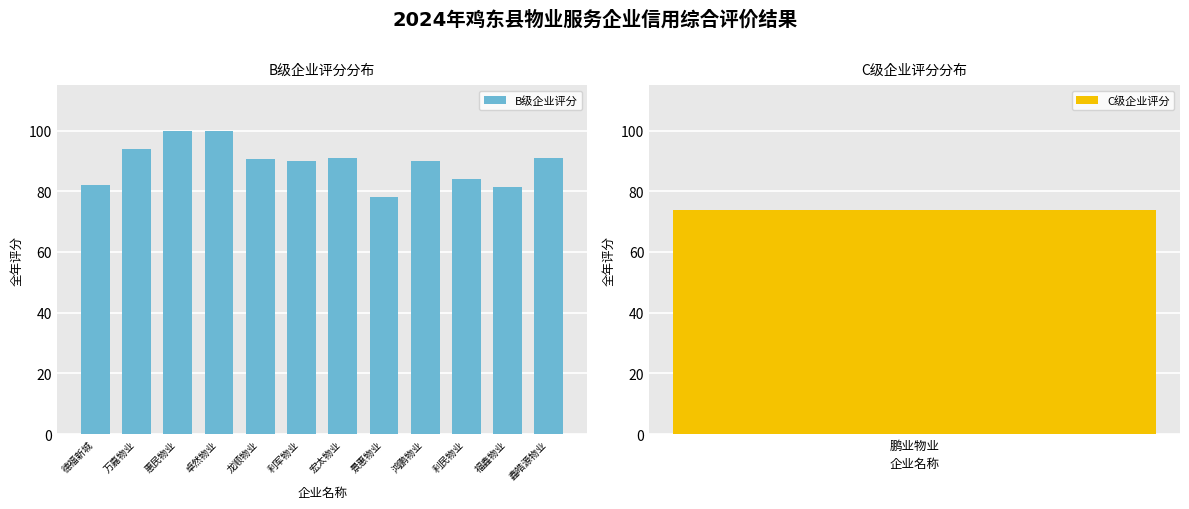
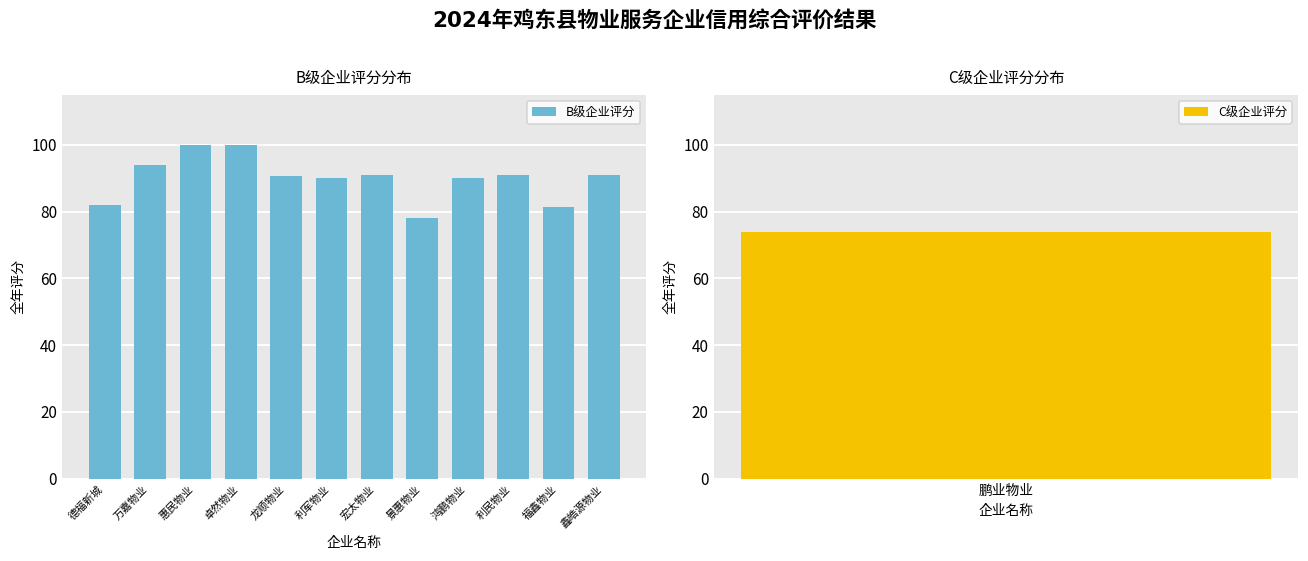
B级企业评分分布, 利民物业: 84 -> 91
